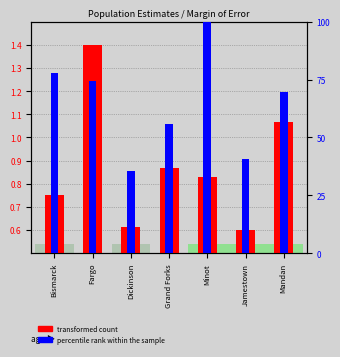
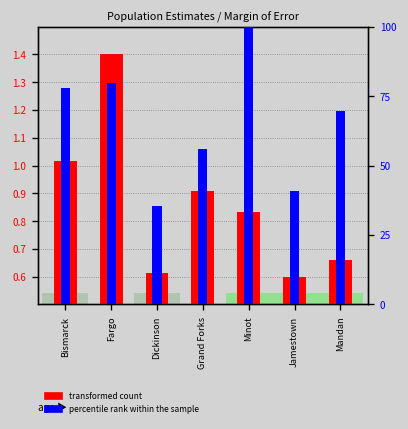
transformed count, Bismarck: 0.75 -> 1.02
transformed count, Grand Forks: 0.87 -> 0.91
transformed count, Mandan: 1.07 -> 0.66
percentile rank within the sample, Fargo: 75 -> 80
